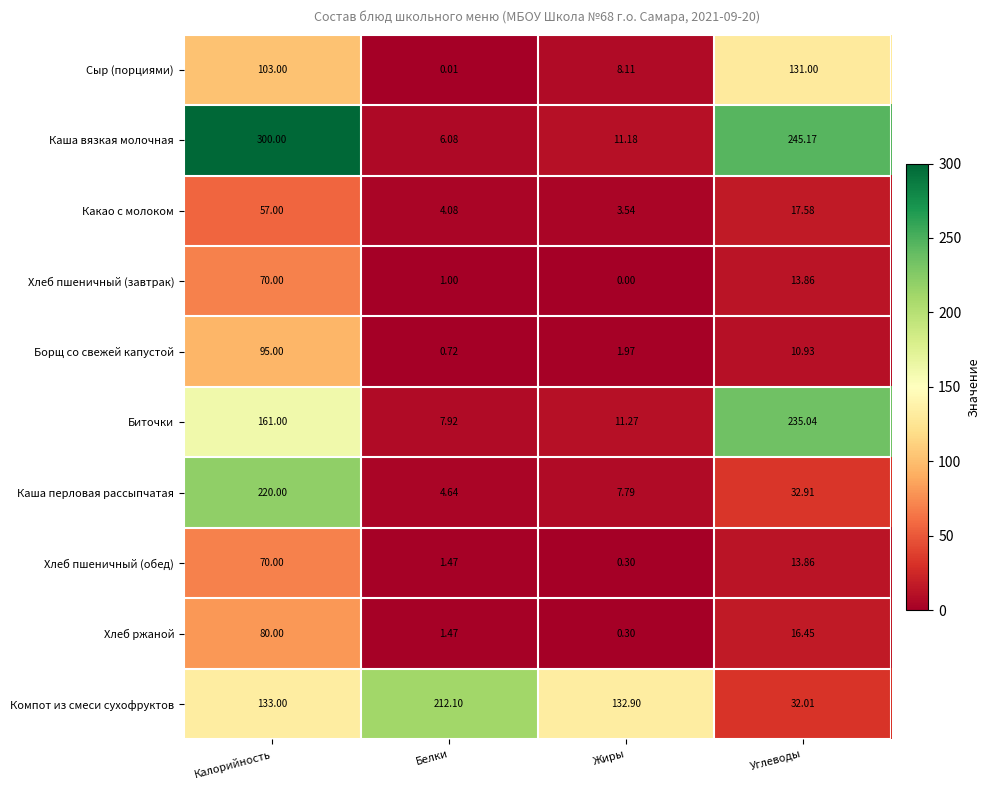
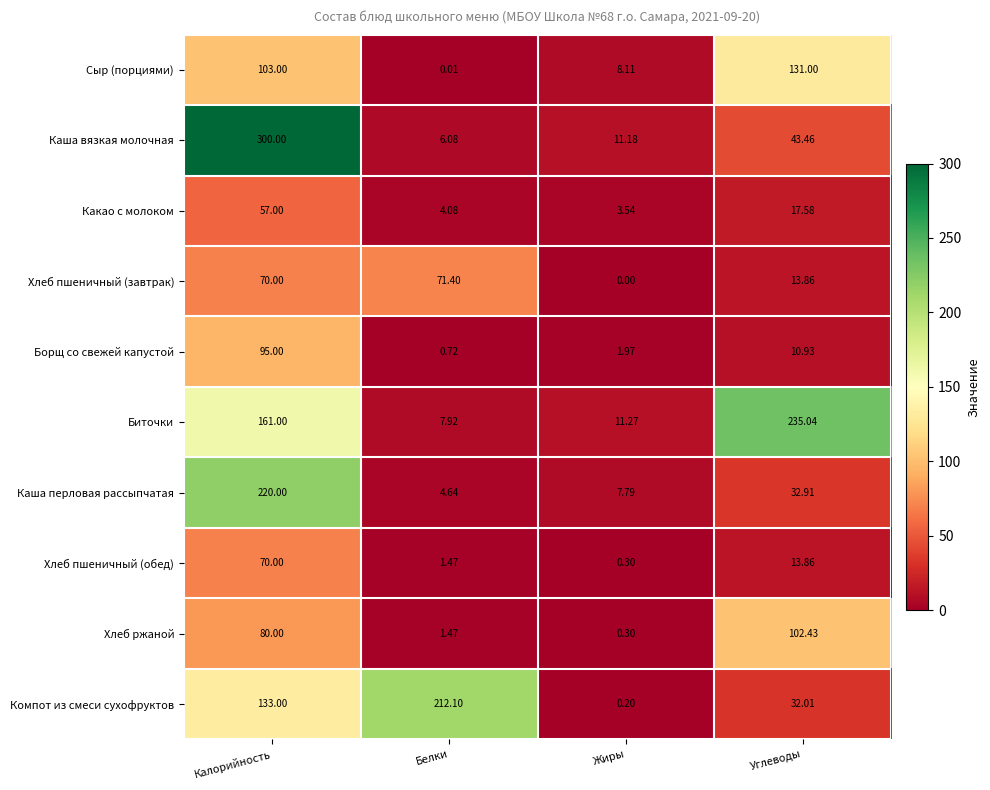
Каша вязкая молочная, Углеводы: 245.17 -> 43.46
Хлеб пшеничный (завтрак), Белки: 1.00 -> 71.40
Хлеб ржаной, Углеводы: 16.45 -> 102.43
Компот из смеси сухофруктов, Жиры: 132.90 -> 0.20
